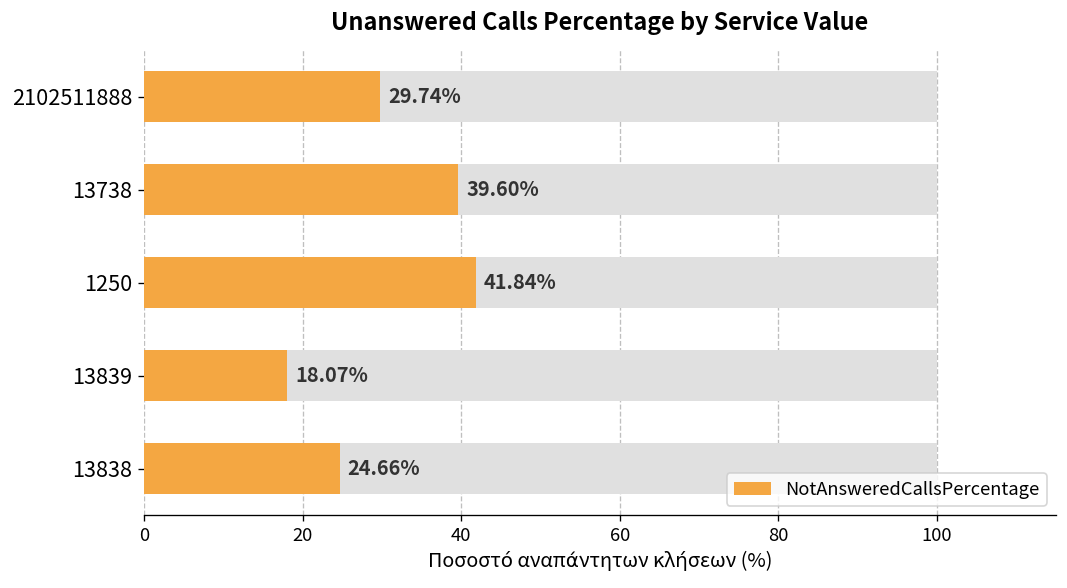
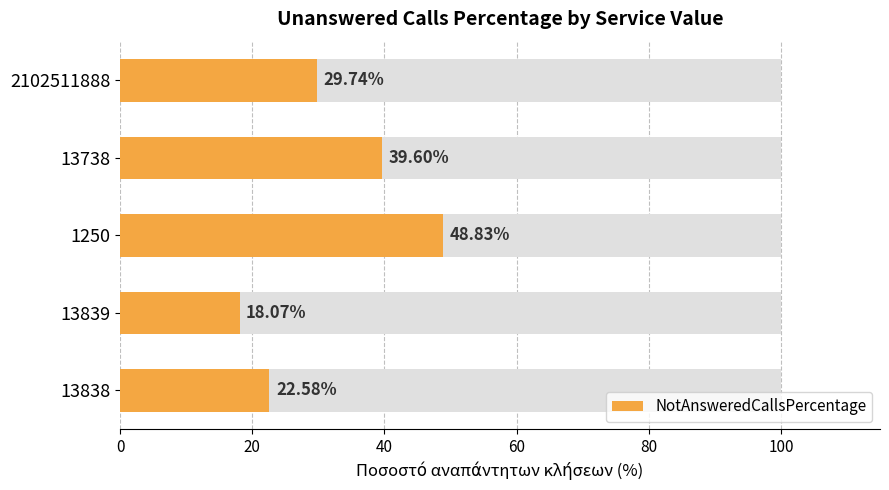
NotAnsweredCallsPercentage, 1250: 41.84% -> 48.83%
NotAnsweredCallsPercentage, 13838: 24.66% -> 22.58%
